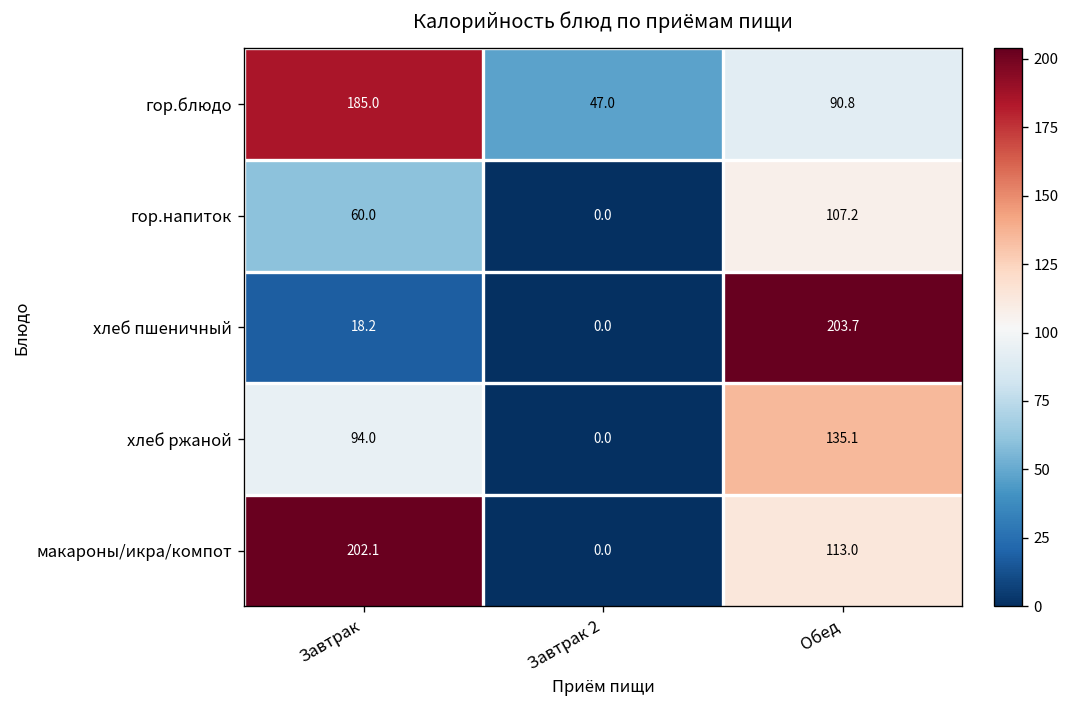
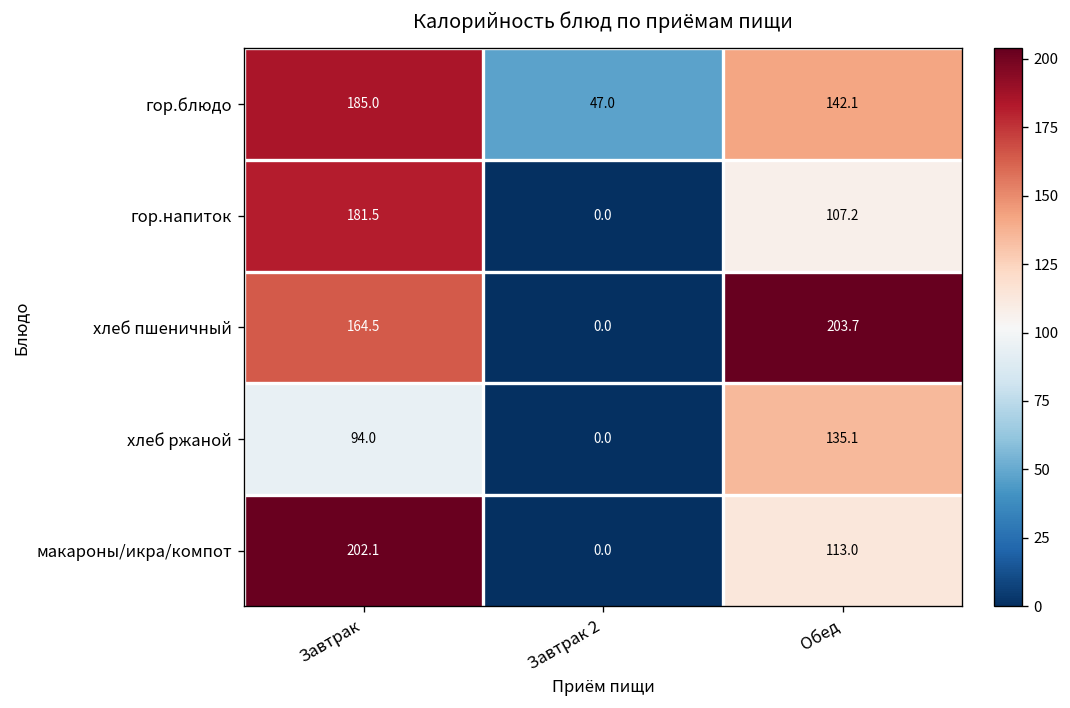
гор.блюдо, Обед: 90.8 -> 142.1
гор.напиток, Завтрак: 60.0 -> 181.5
хлеб пшеничный, Завтрак: 18.2 -> 164.5
